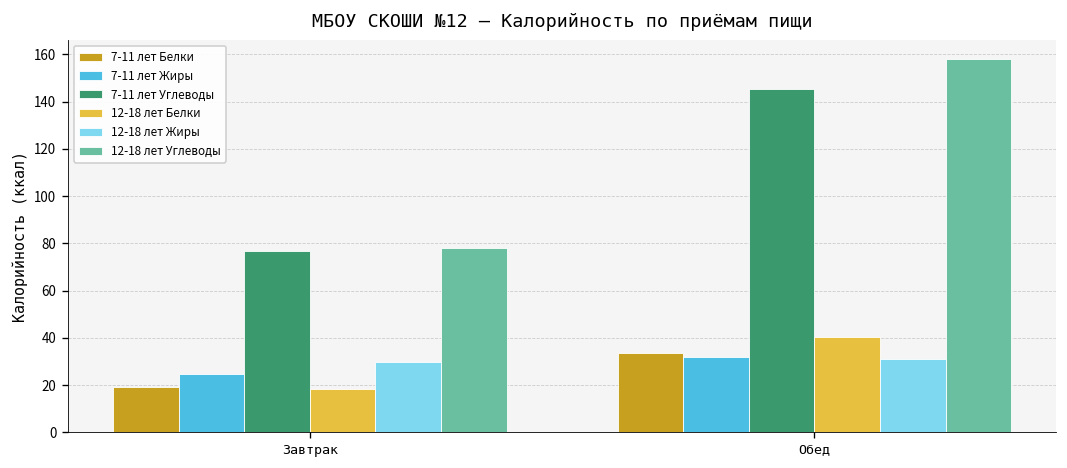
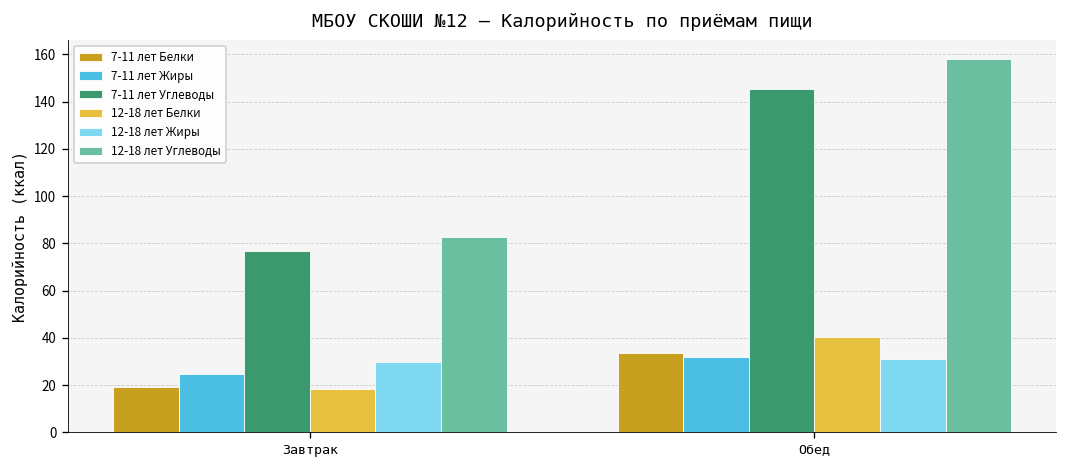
12-18 лет Углеводы, Завтрак: 78 -> 83
